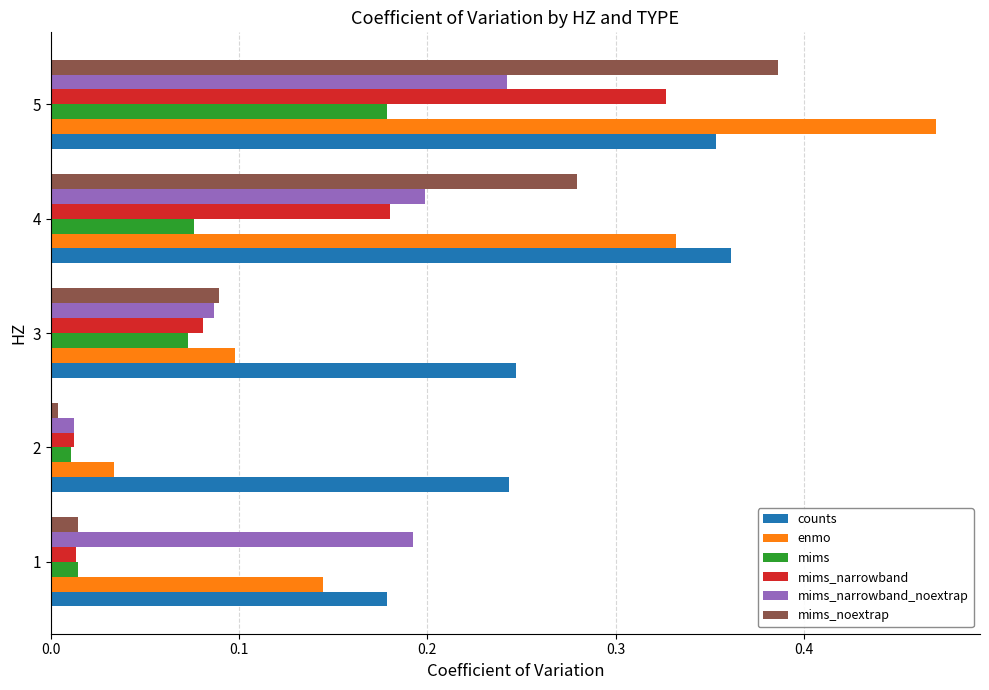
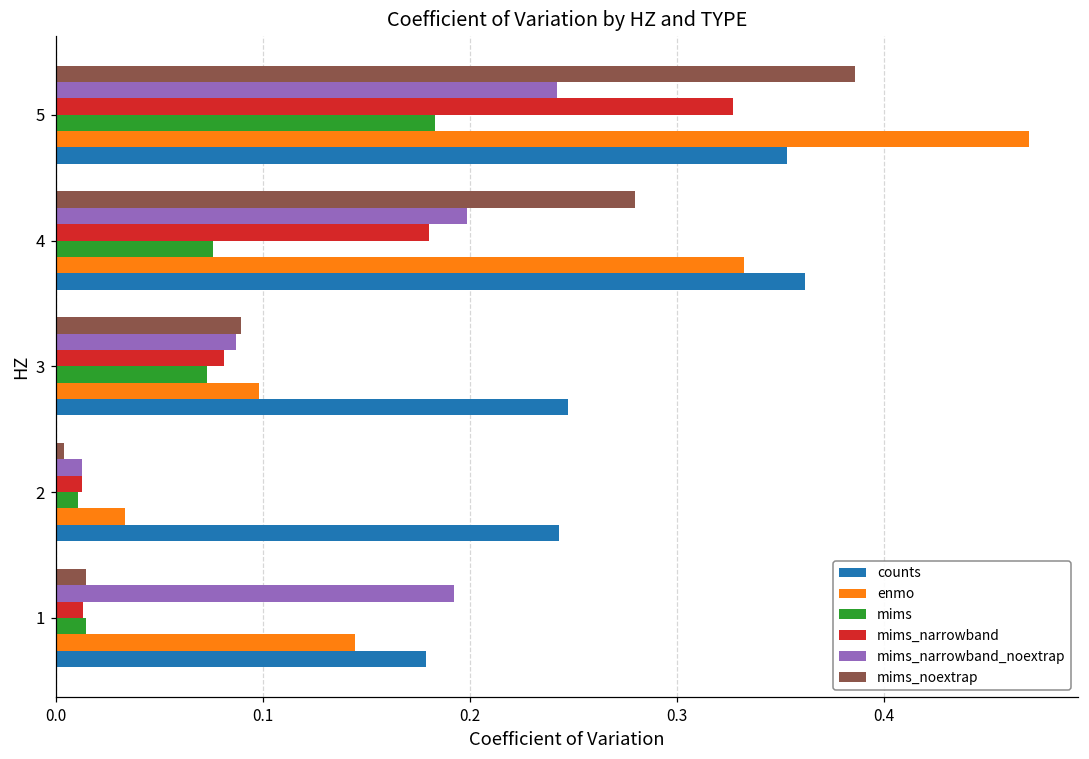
mims, 5: 0.179 -> 0.183
